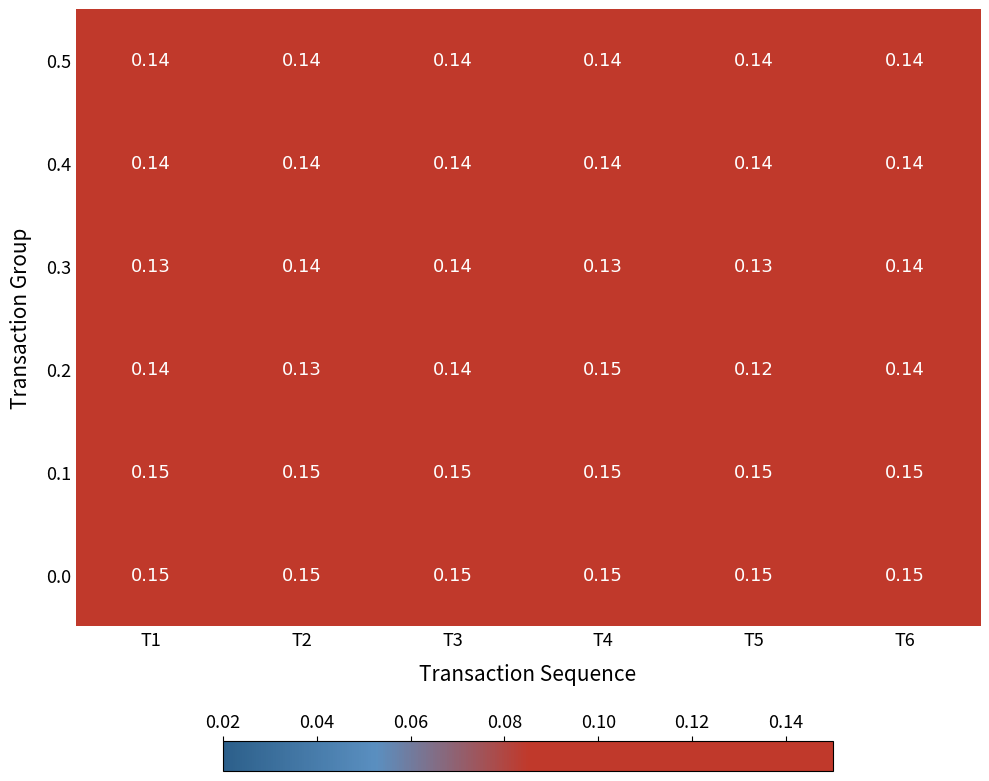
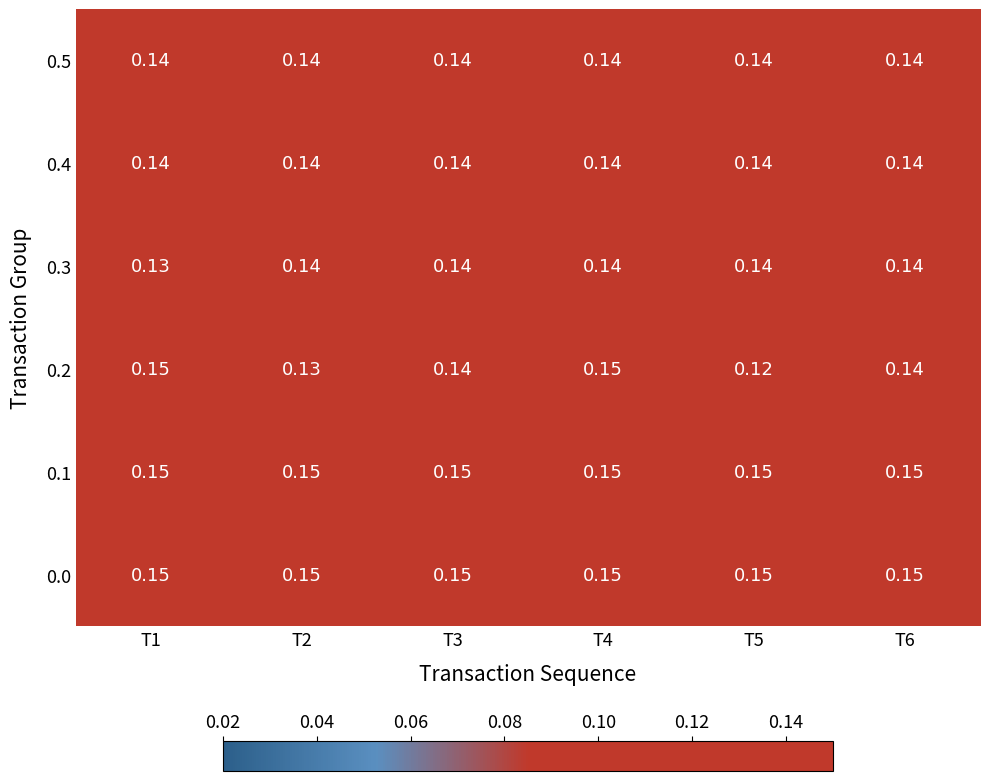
0.3, T4: 0.13 -> 0.14
0.3, T5: 0.13 -> 0.14
0.2, T1: 0.14 -> 0.15
